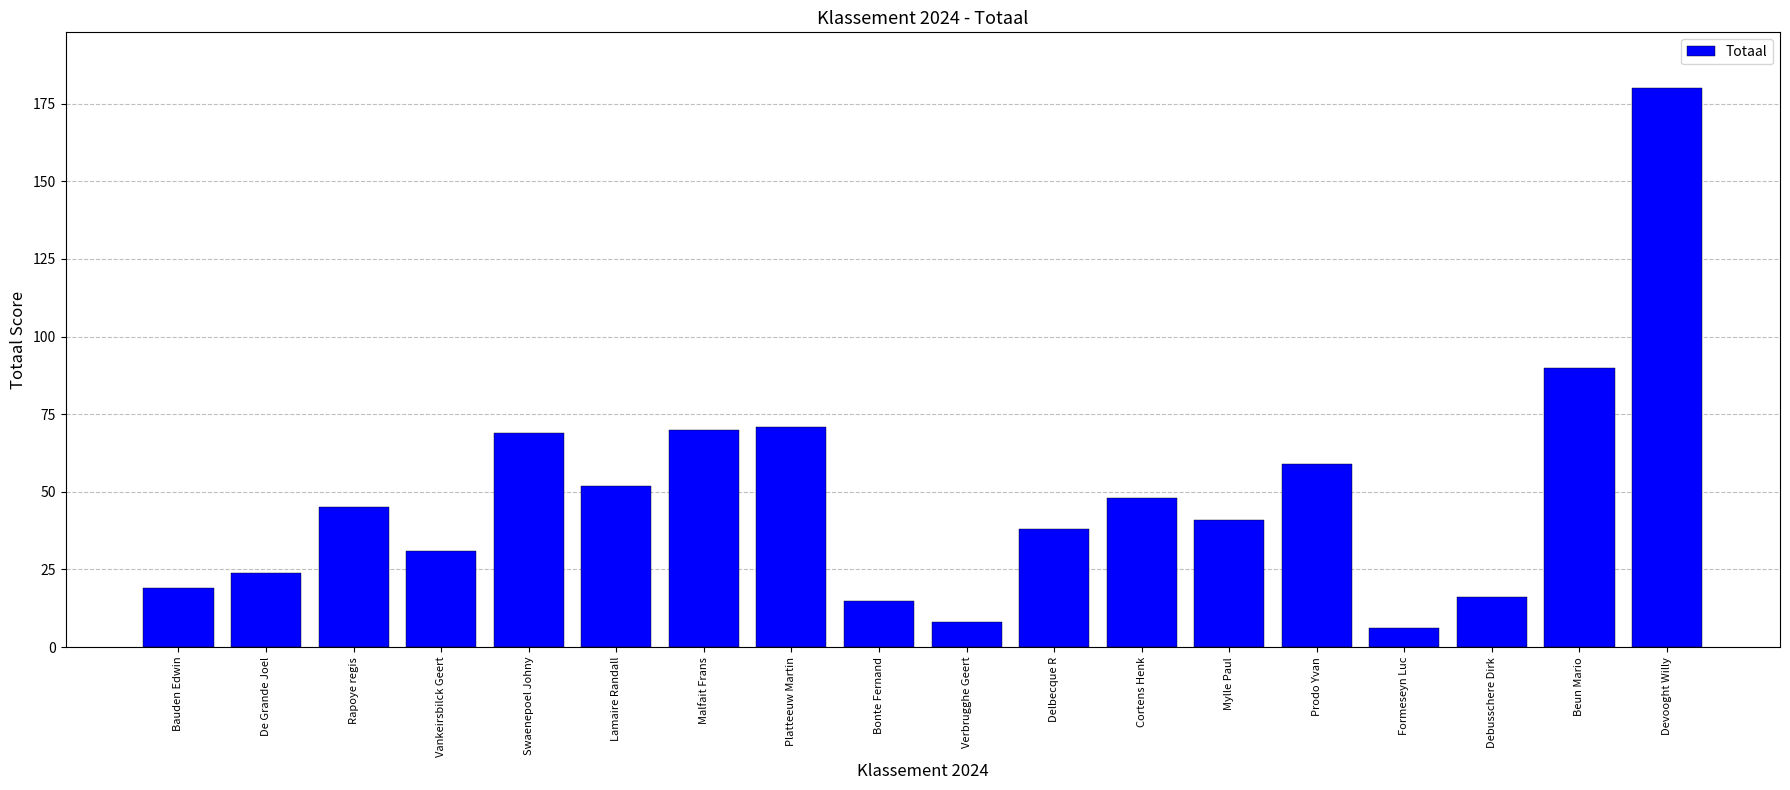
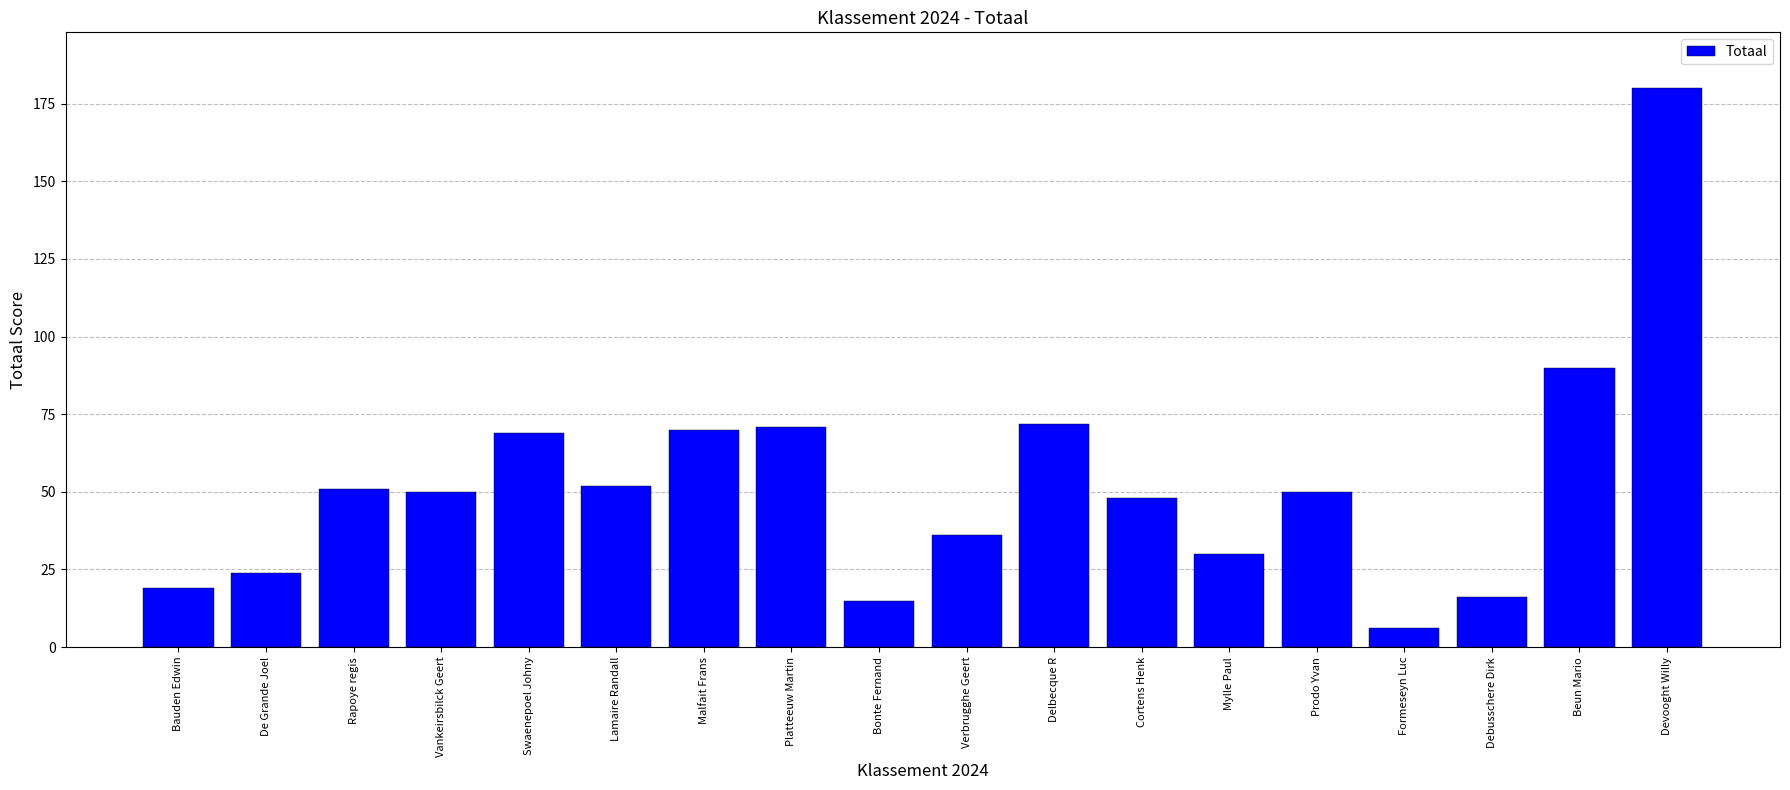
Rapoye regis: 45 -> 51
Vankeirsbilck Geert: 31 -> 50
Verbrugghe Geert: 8 -> 36
Delbecque R: 38 -> 72
Mylle Paul: 41 -> 30
Prodo Yvan: 59 -> 50
